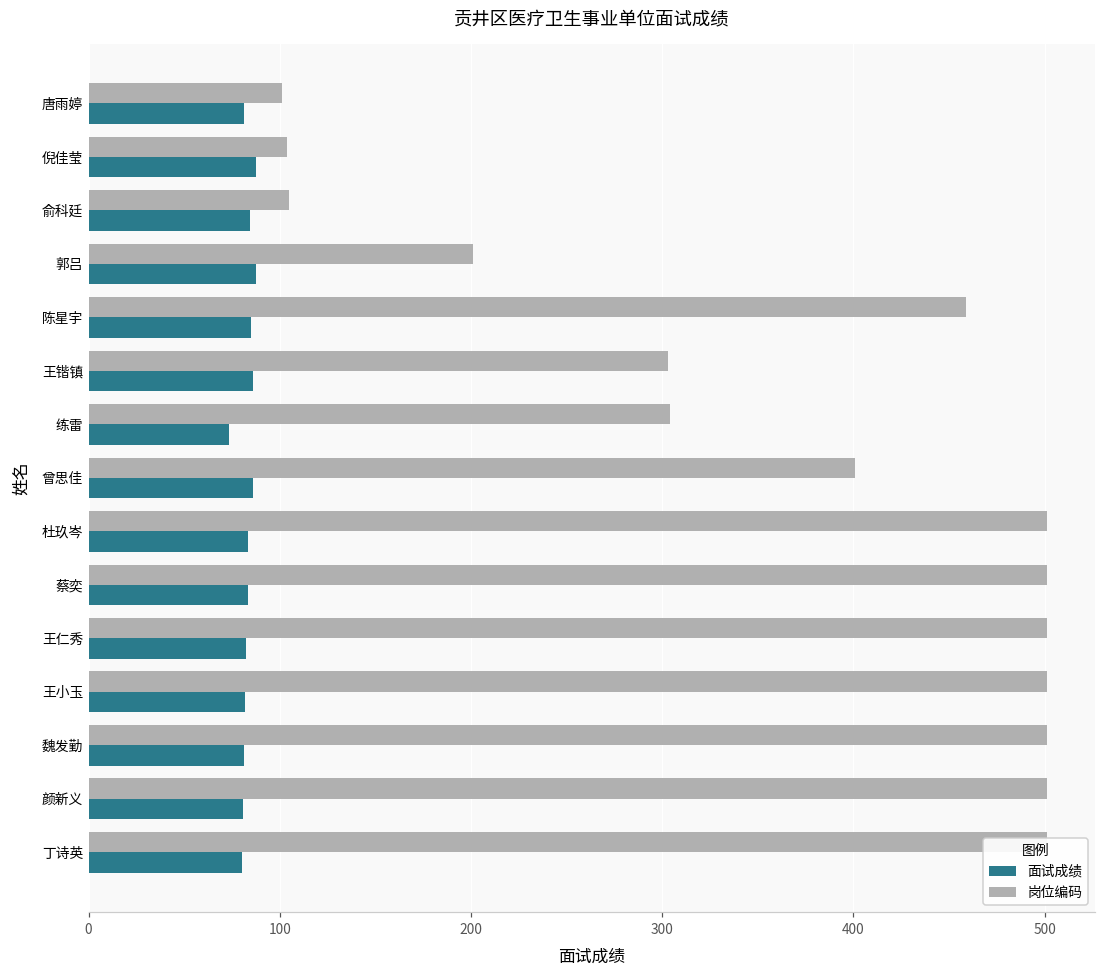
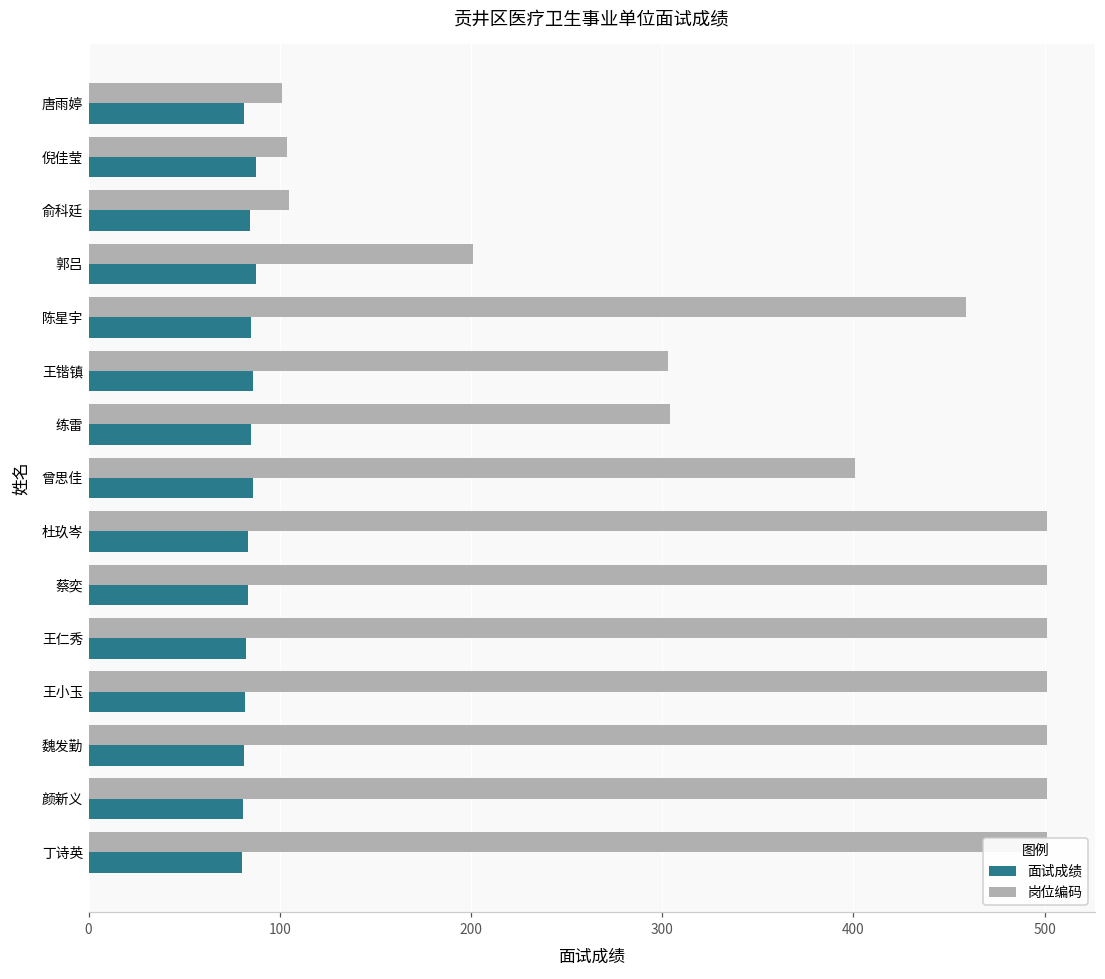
面试成绩, 练雷: 73 -> 85
